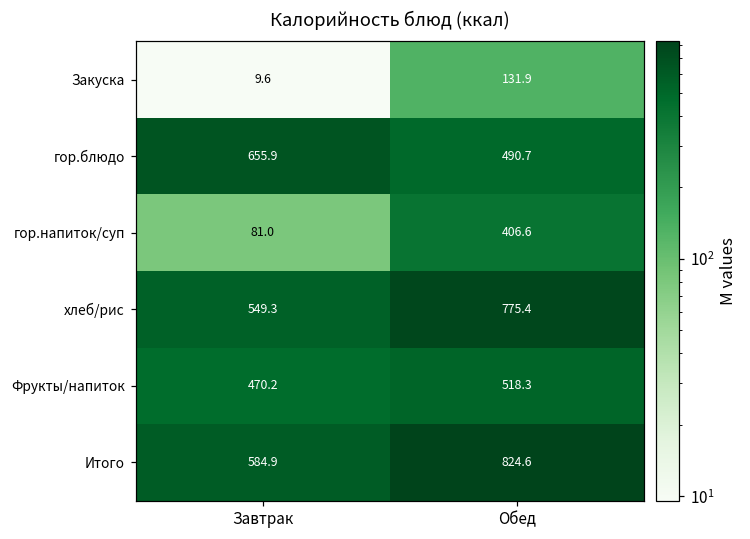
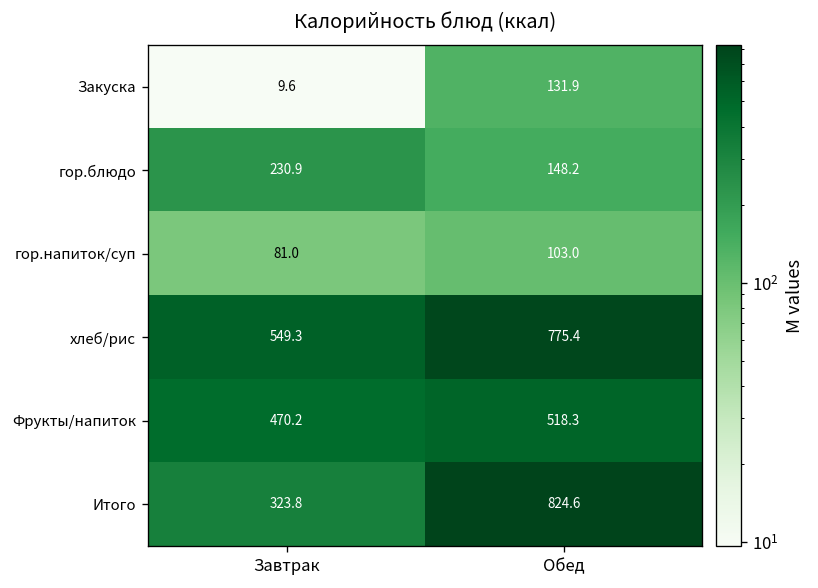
гор.блюдо, Завтрак: 655.9 -> 230.9
гор.блюдо, Обед: 490.7 -> 148.2
гор.напиток/суп, Обед: 406.6 -> 103.0
Итого, Завтрак: 584.9 -> 323.8
